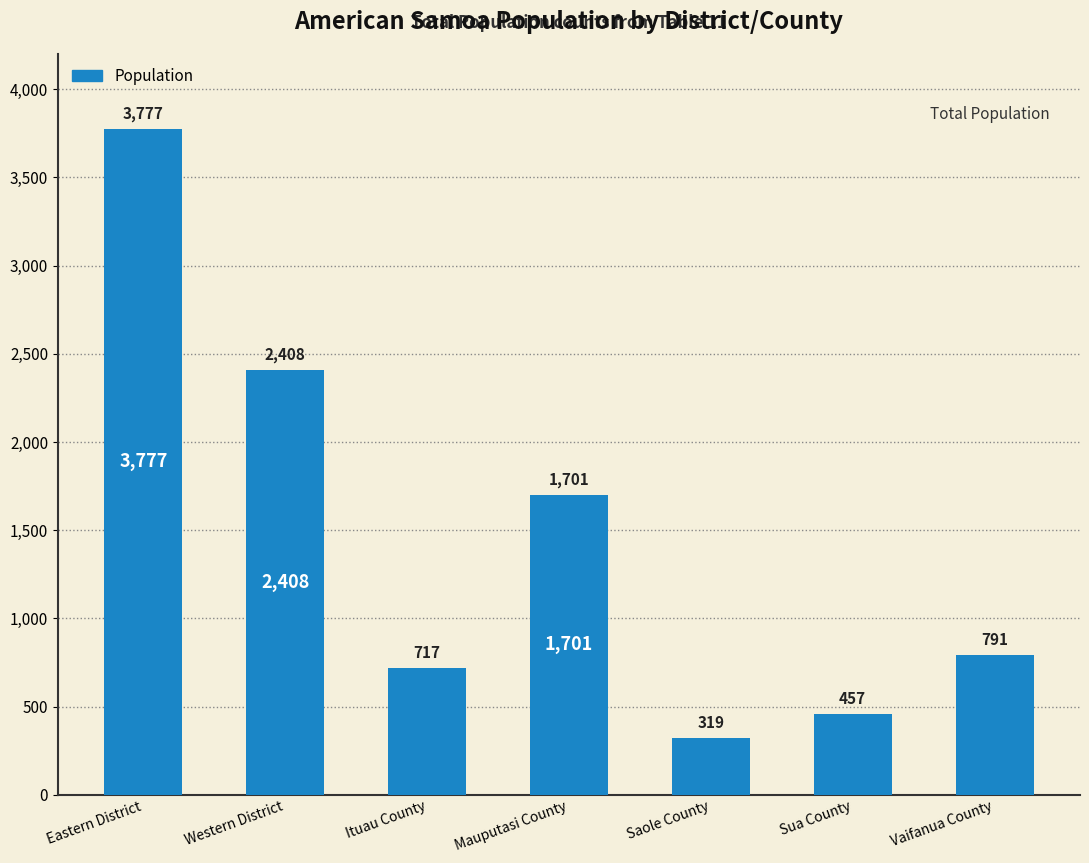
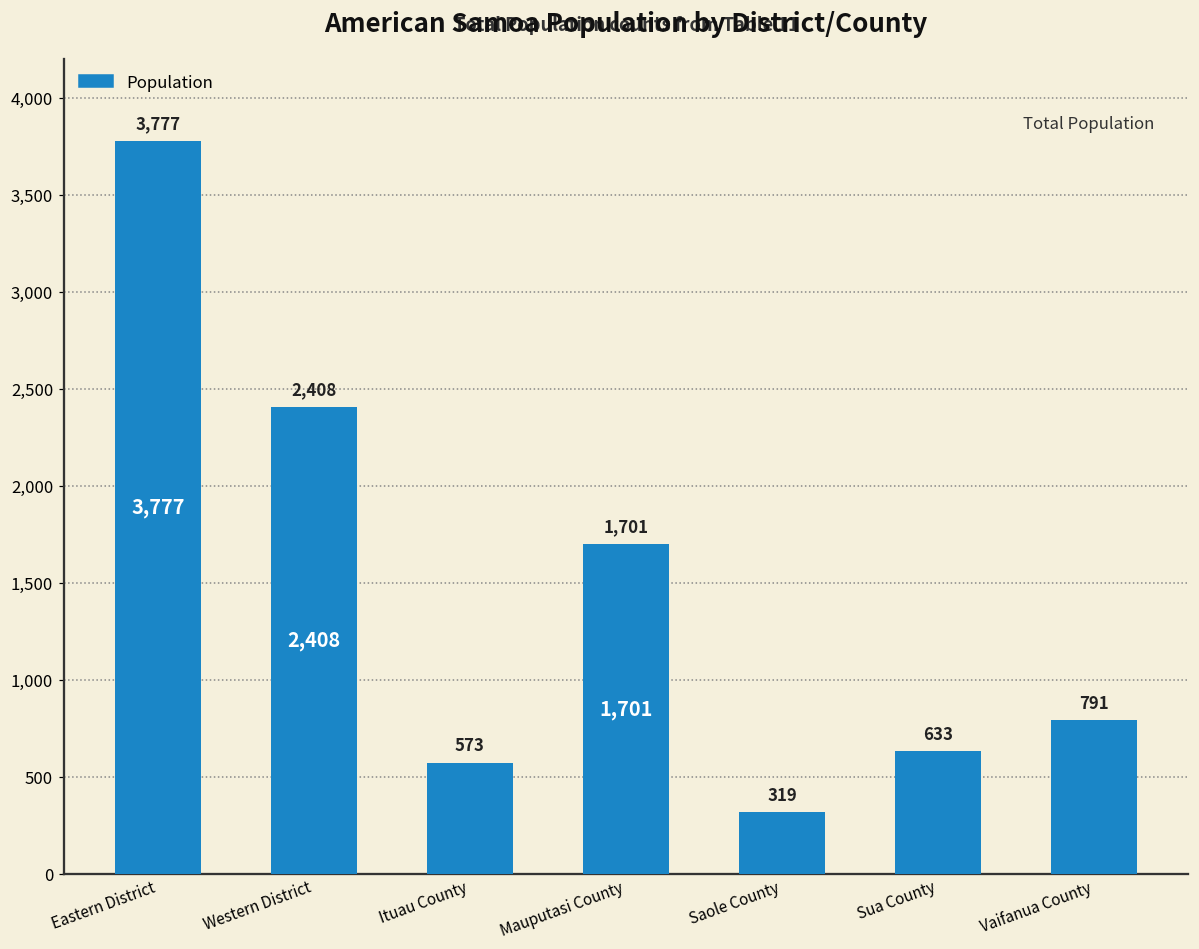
Ituau County: 717 -> 573
Sua County: 457 -> 633
